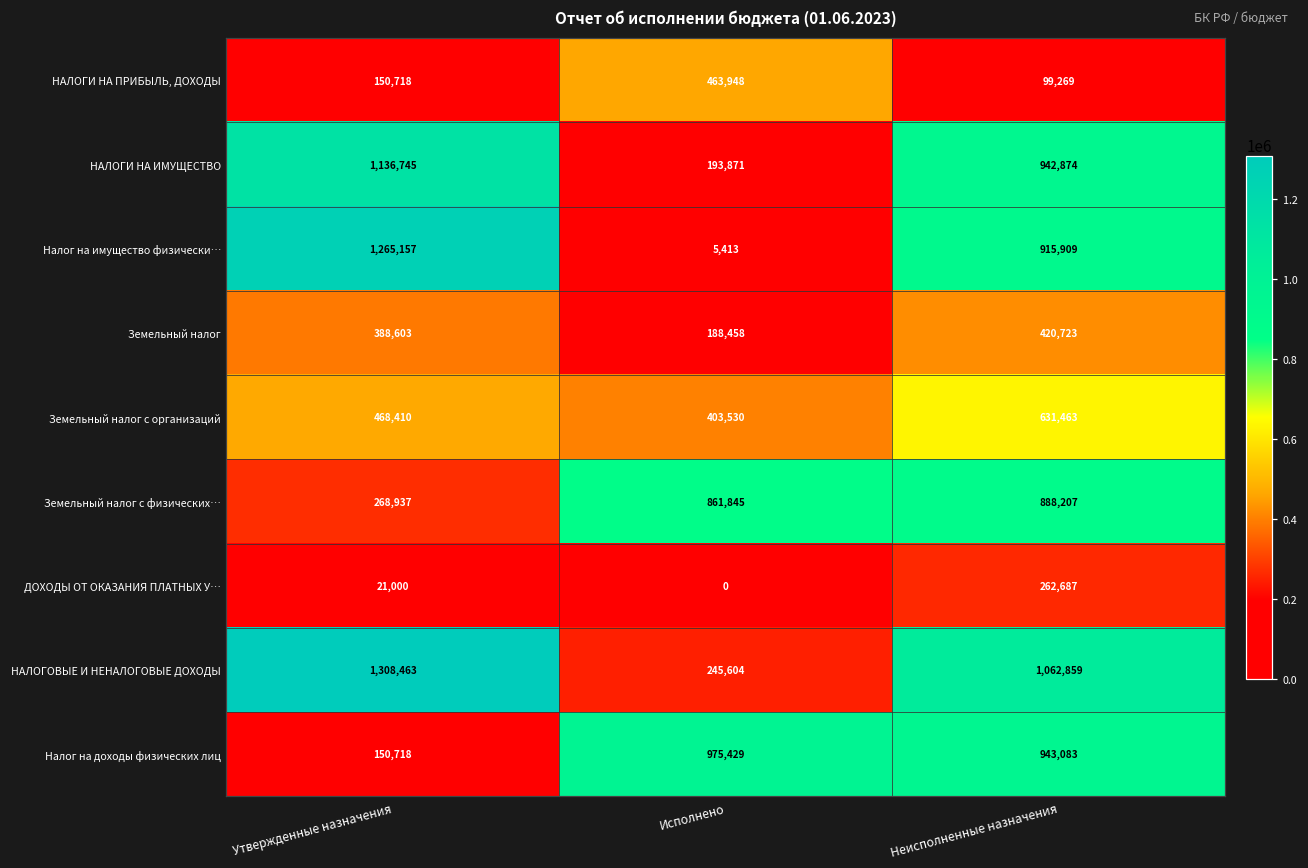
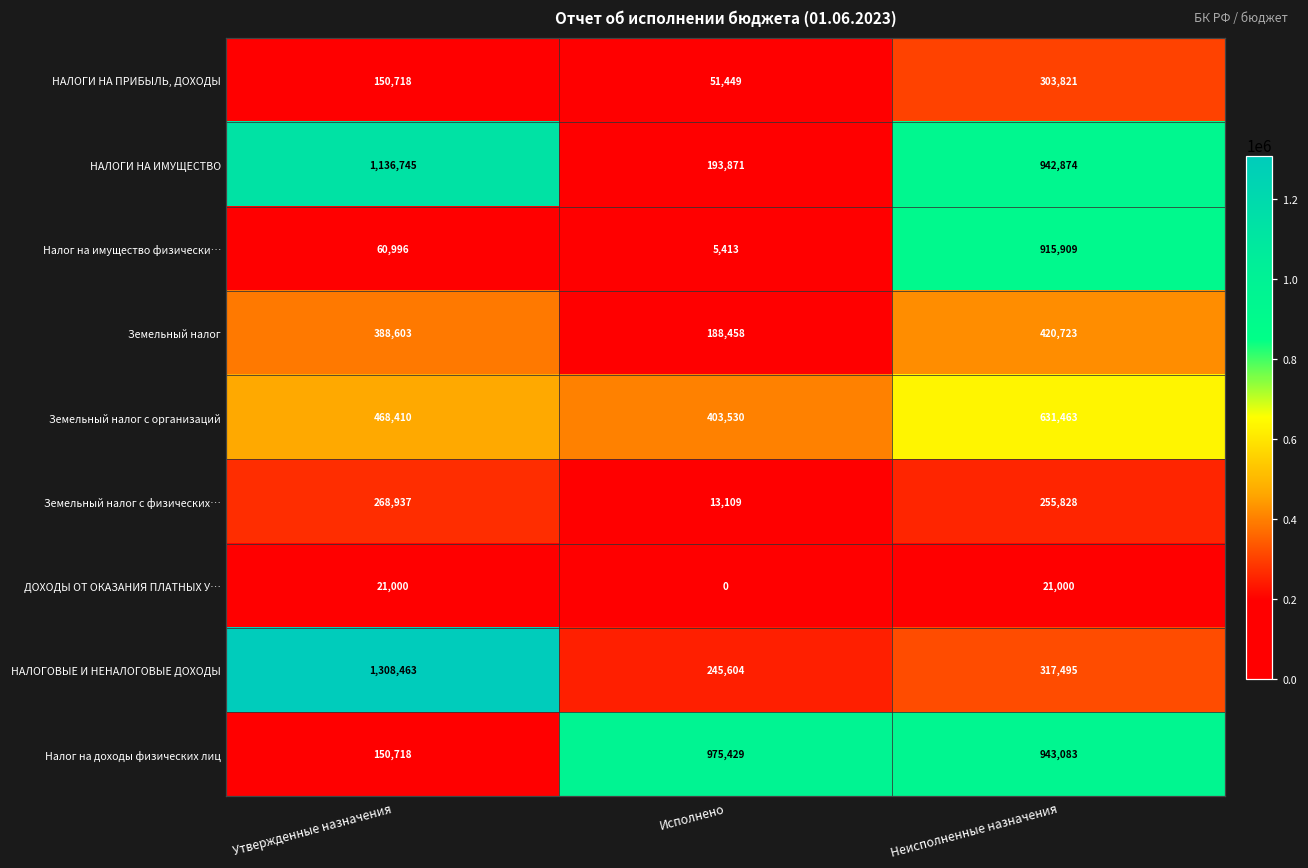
НАЛОГИ НА ПРИБЫЛЬ, ДОХОДЫ, Исполнено: 463,948 -> 51,449
НАЛОГИ НА ПРИБЫЛЬ, ДОХОДЫ, Неисполненные назначения: 99,269 -> 303,821
Налог на имущество физически…, Утвержденные назначения: 1,265,157 -> 60,996
Земельный налог с физических…, Исполнено: 861,845 -> 13,109
Земельный налог с физических…, Неисполненные назначения: 888,207 -> 255,828
ДОХОДЫ ОТ ОКАЗАНИЯ ПЛАТНЫХ У…, Неисполненные назначения: 262,687 -> 21,000
НАЛОГОВЫЕ И НЕНАЛОГОВЫЕ ДОХОДЫ, Неисполненные назначения: 1,062,859 -> 317,495
